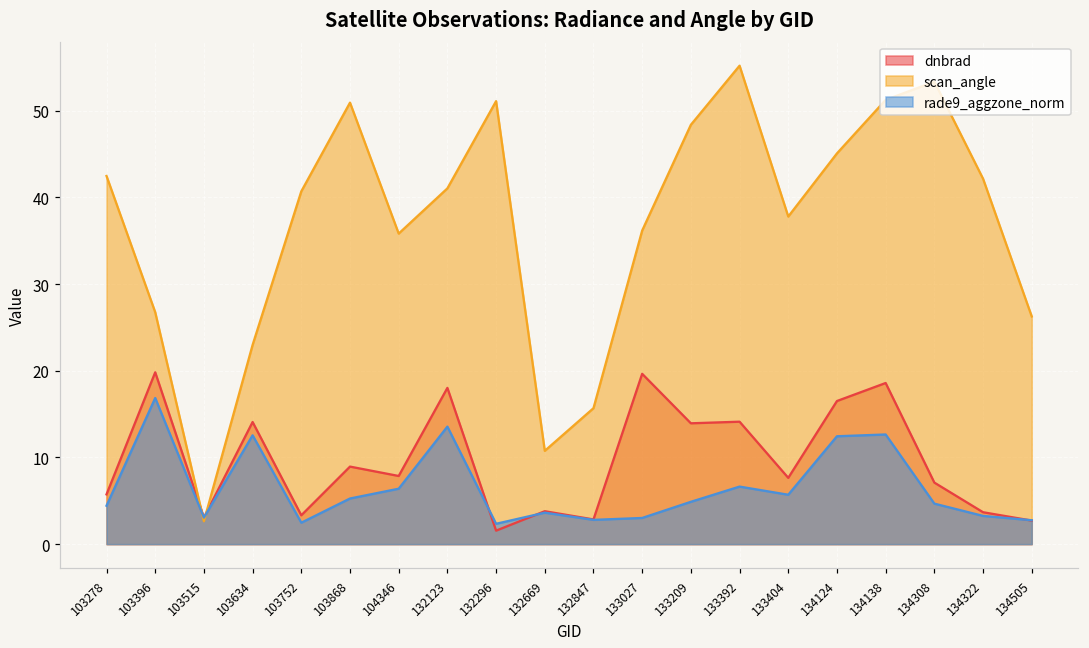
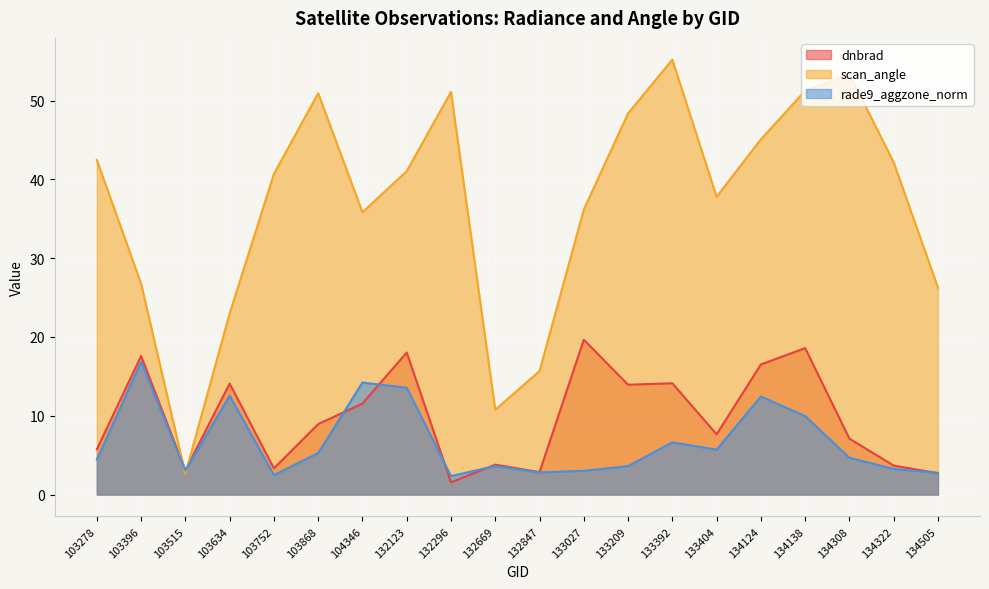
dnbrad, 103396: 20 -> 18
dnbrad, 104346: 8 -> 12
rade9_aggzone_norm, 104346: 6 -> 14
rade9_aggzone_norm, 133209: 5 -> 4
rade9_aggzone_norm, 134138: 13 -> 10
